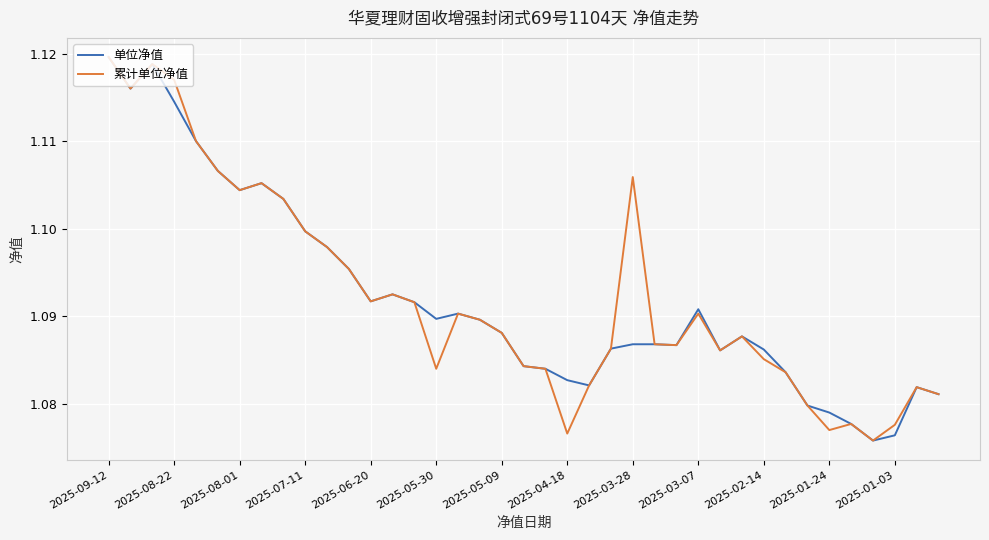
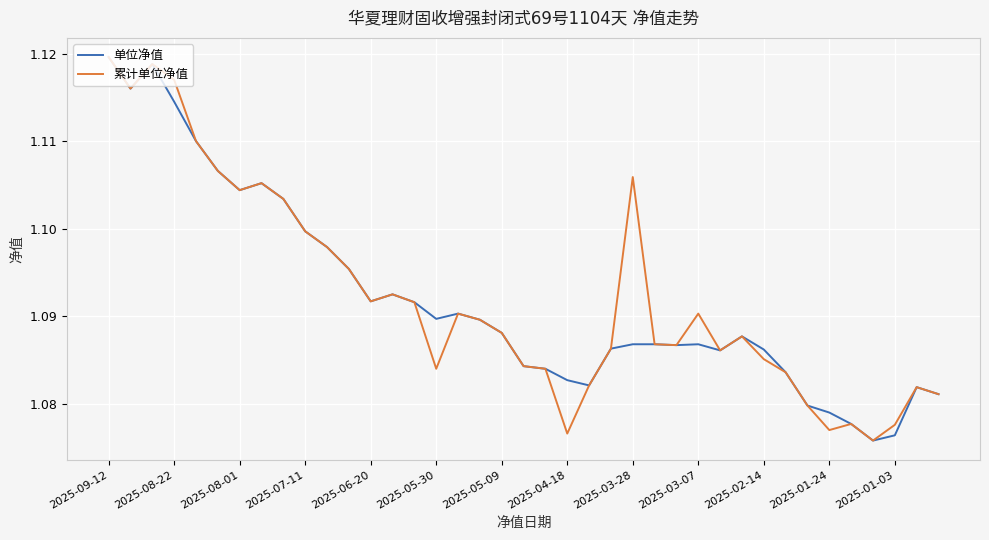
单位净值, 2025-03-07: 1.091 -> 1.087
